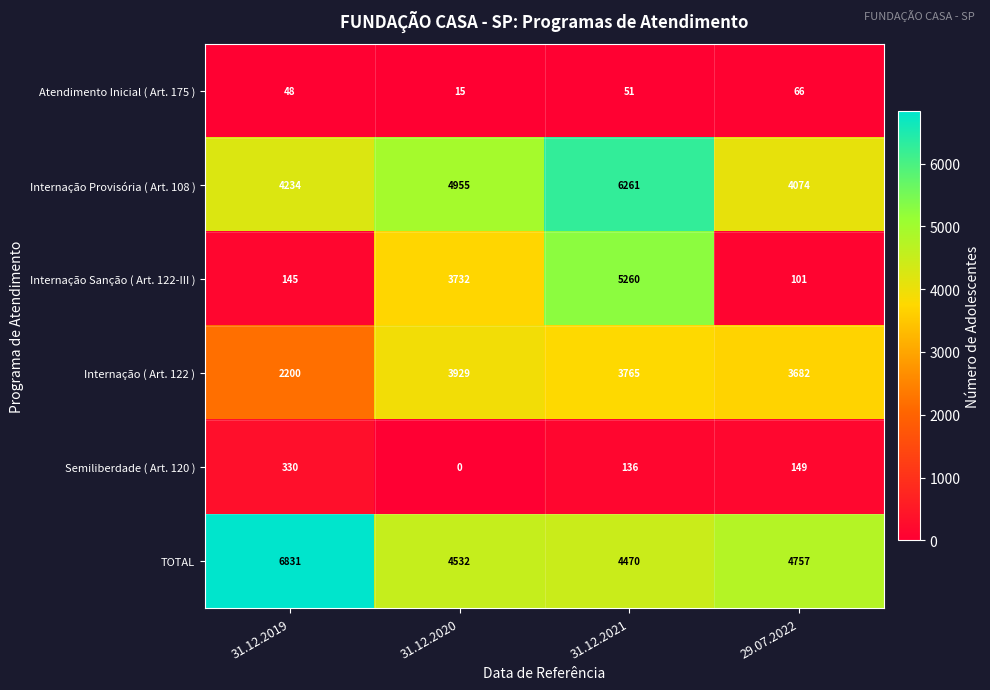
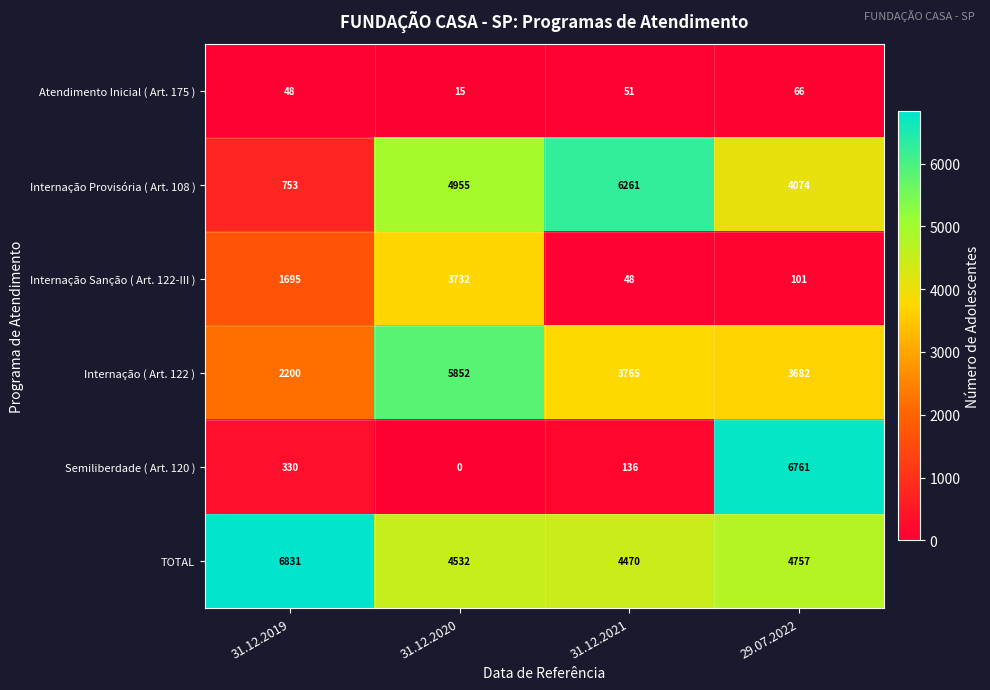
Internação Provisória ( Art. 108 ), 31.12.2019: 4234 -> 753
Internação Sanção ( Art. 122-III ), 31.12.2019: 145 -> 1695
Internação Sanção ( Art. 122-III ), 31.12.2021: 5260 -> 48
Internação ( Art. 122 ), 31.12.2020: 3929 -> 5852
Semiliberdade ( Art. 120 ), 29.07.2022: 149 -> 6761
